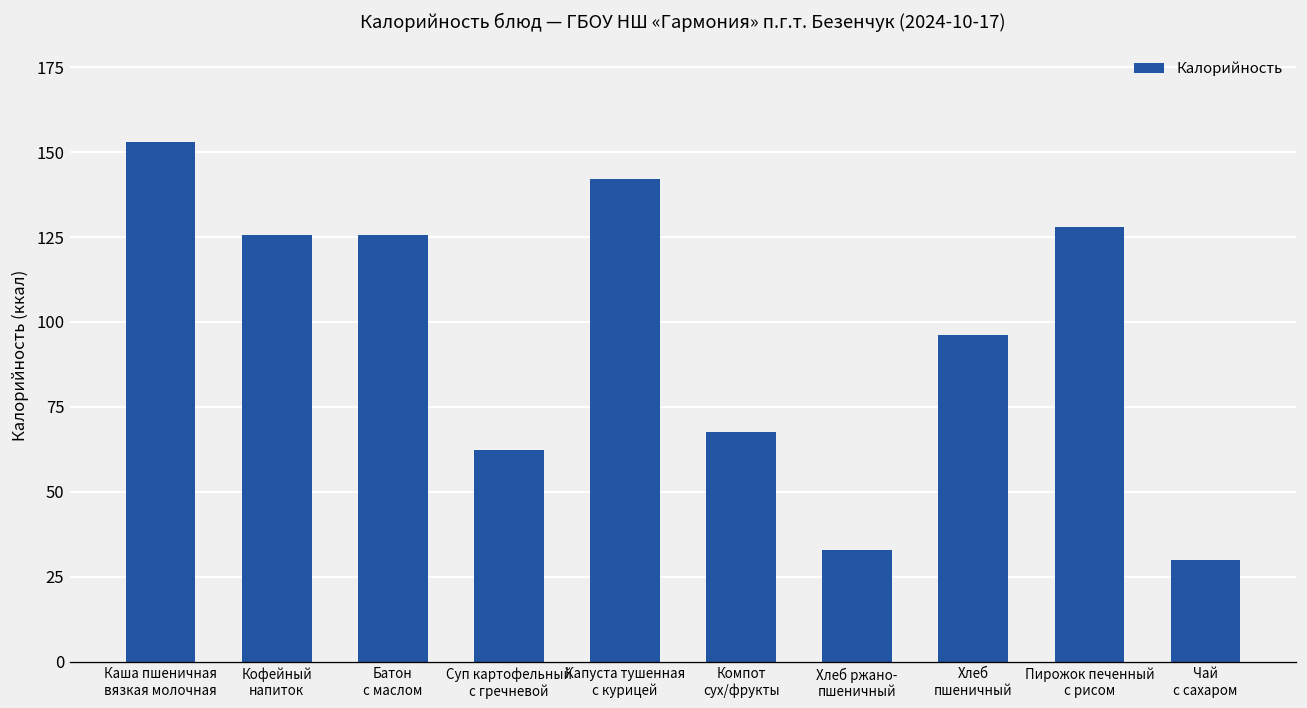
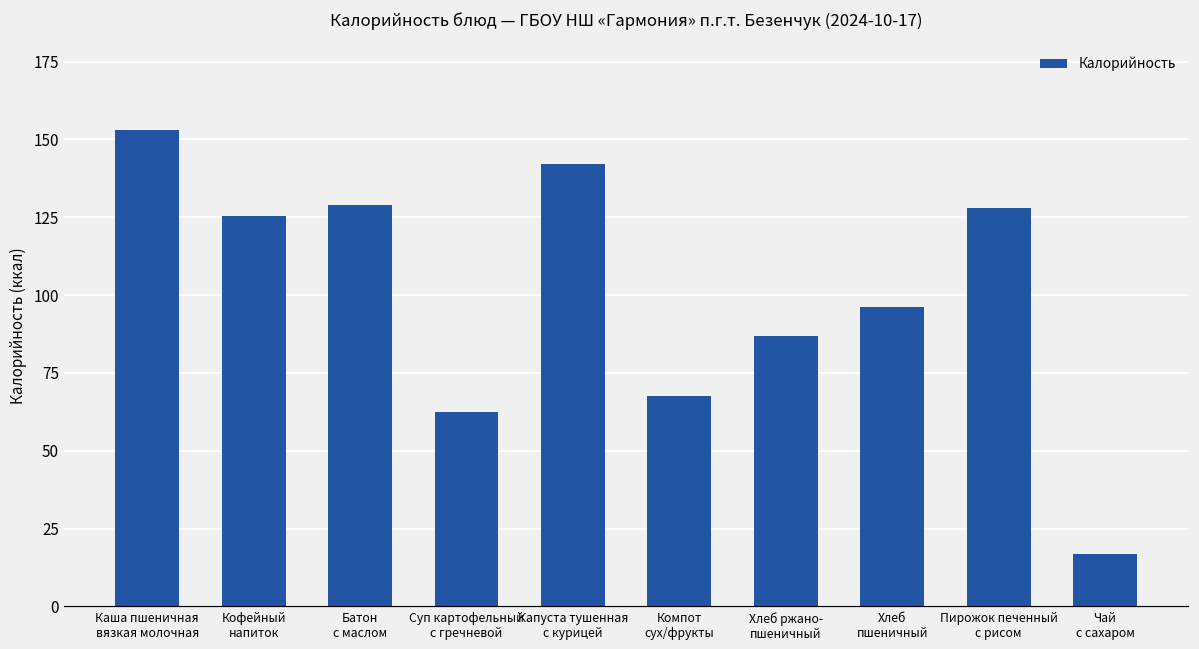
Батон с маслом: 126 -> 129
Хлеб ржано- пшеничный: 33 -> 87
Чай с сахаром: 30 -> 17
